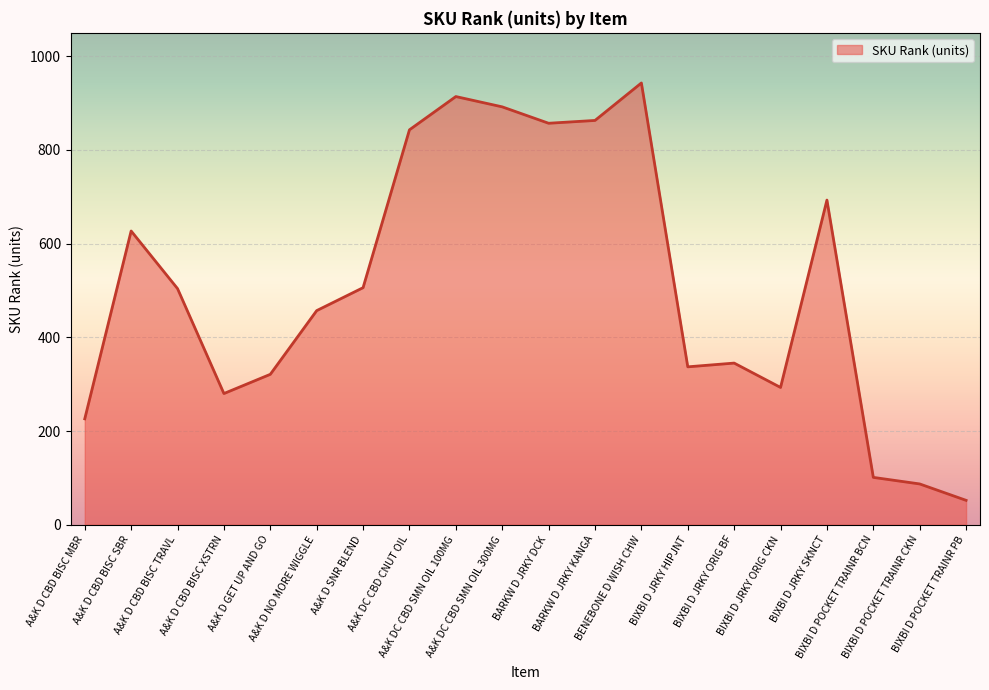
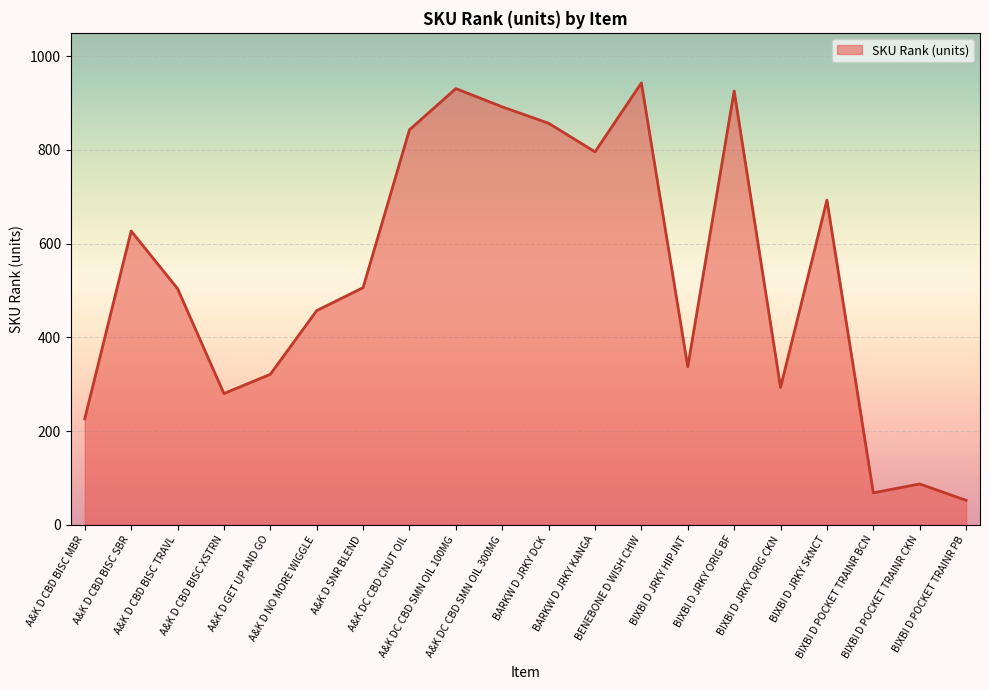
A&K DC CBD SMN OIL 100MG: 910 -> 930
BARKW D JRKY KANGA: 860 -> 800
BIXBI D JRKY ORIG BF: 350 -> 930
BIXBI D POCKET TRAINR BCN: 100 -> 70
